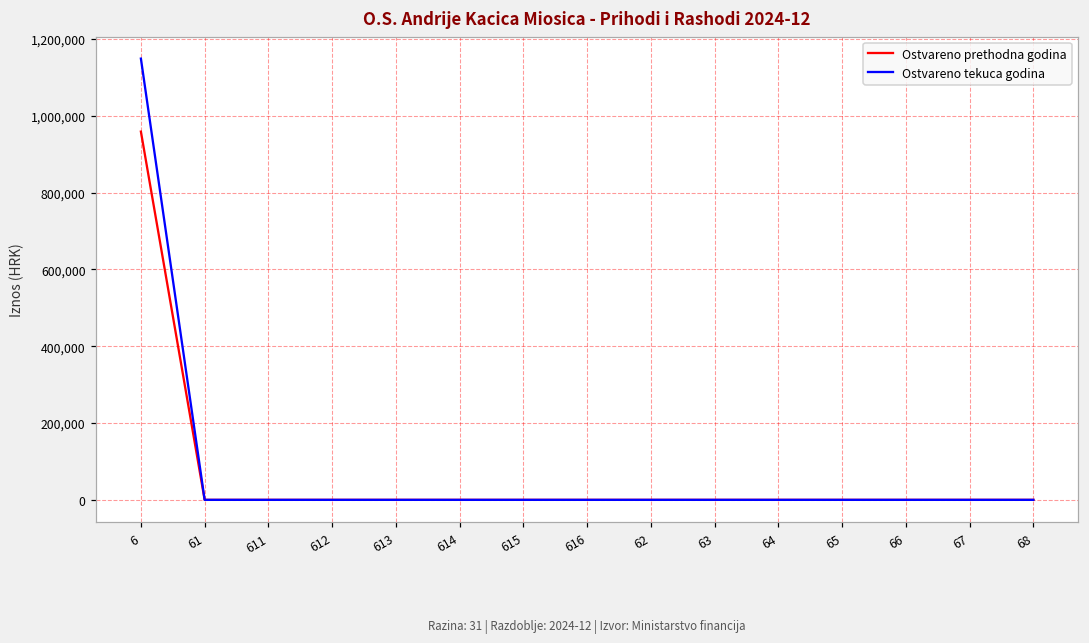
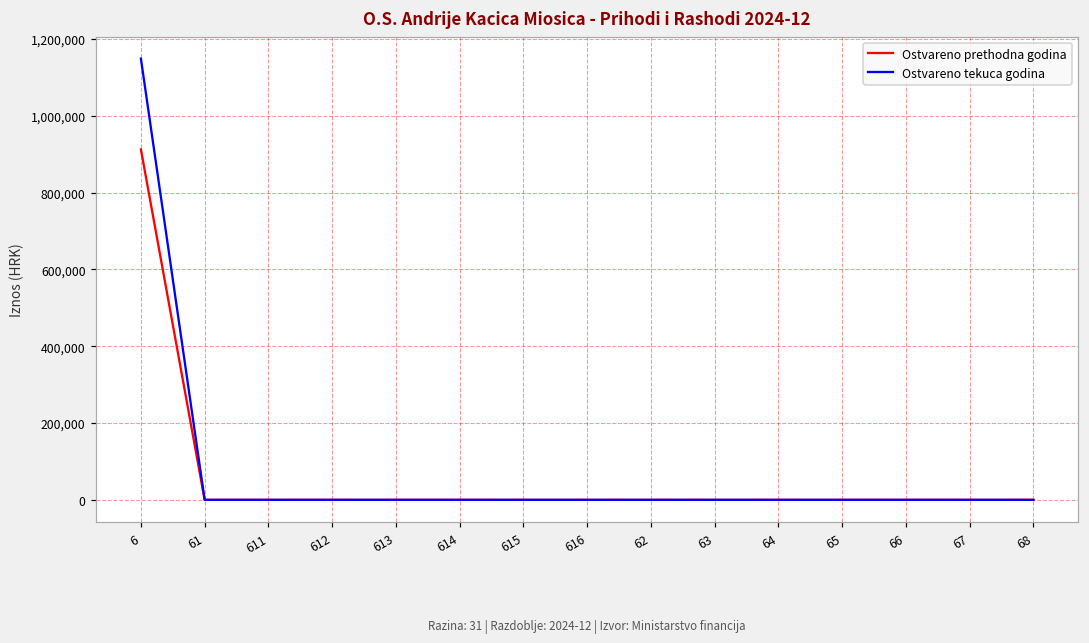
Ostvareno prethodna godina, 6: 960,000 -> 910,000
